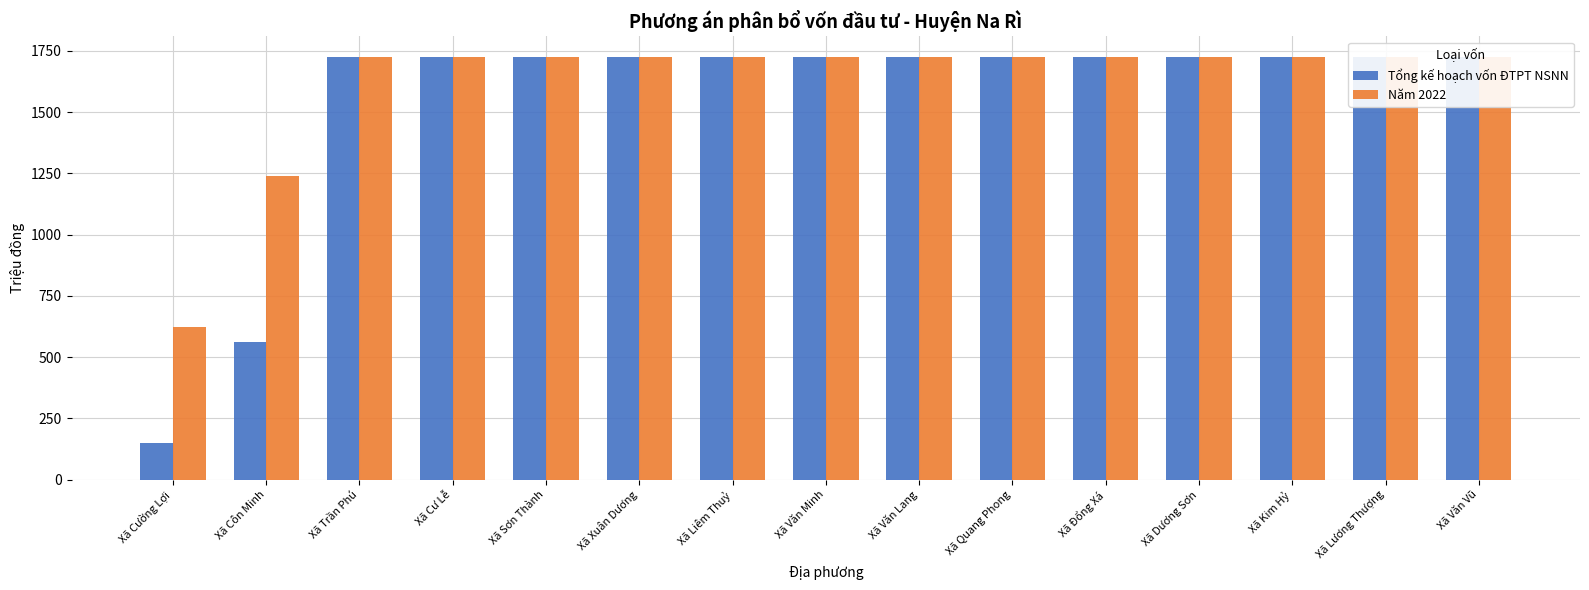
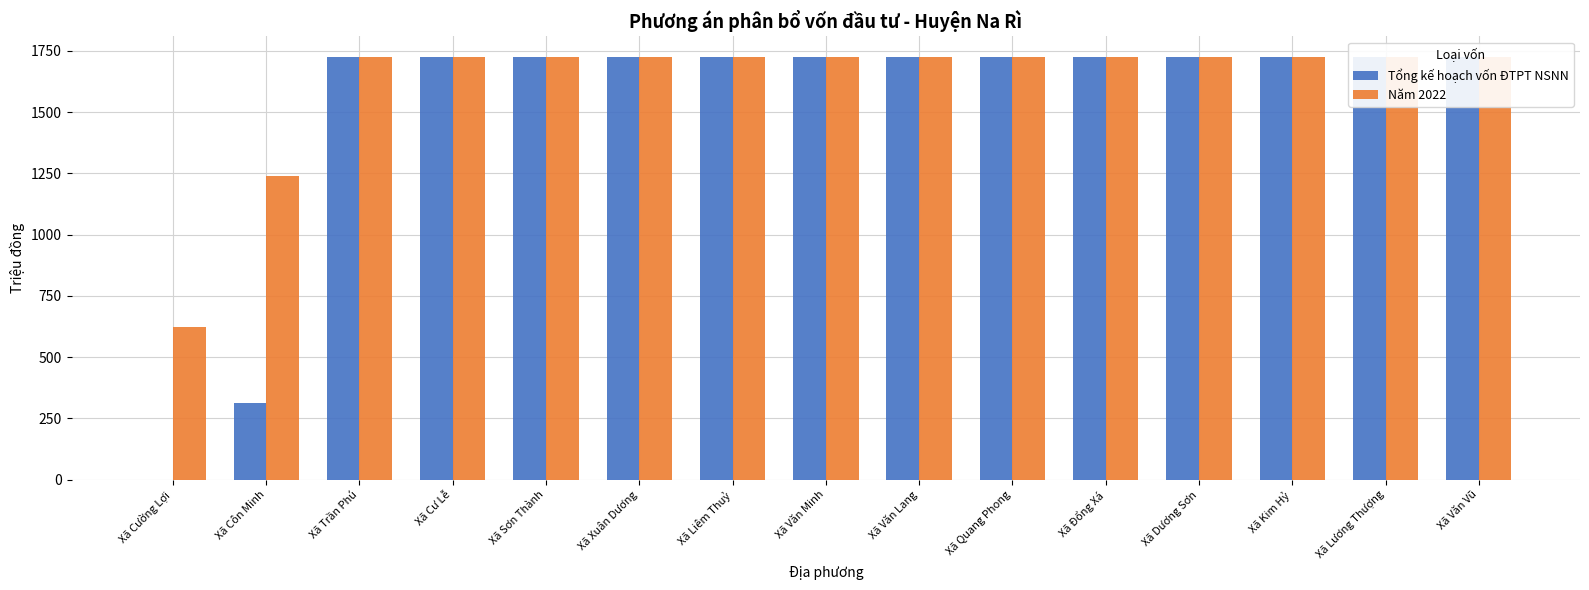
Tổng kế hoạch vốn ĐTPT NSNN, Xã Cường Lợi: 150 -> 0
Tổng kế hoạch vốn ĐTPT NSNN, Xã Côn Minh: 560 -> 310
